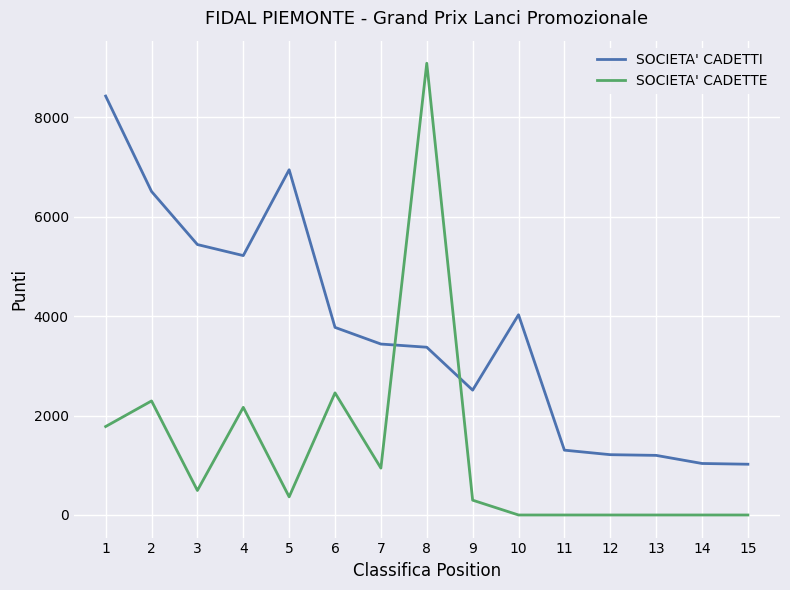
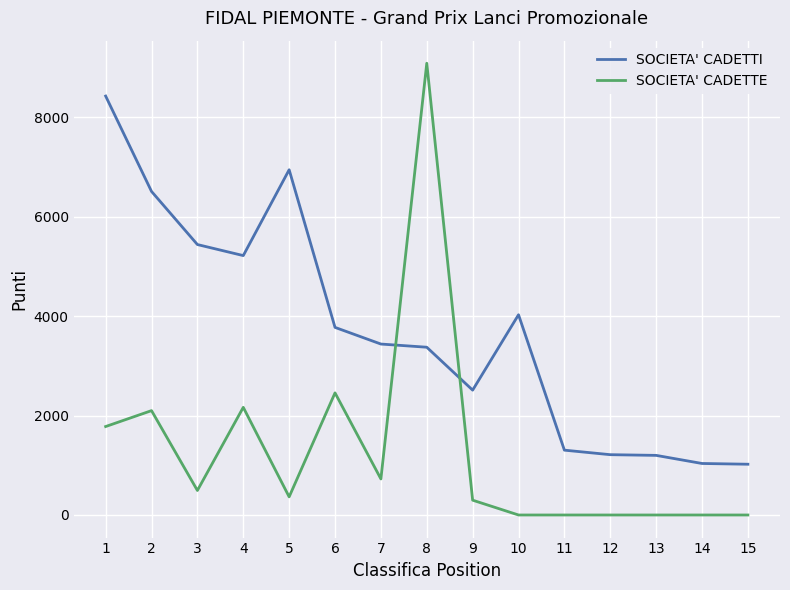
SOCIETA' CADETTE, 2: 2300 -> 2100
SOCIETA' CADETTE, 7: 900 -> 700
